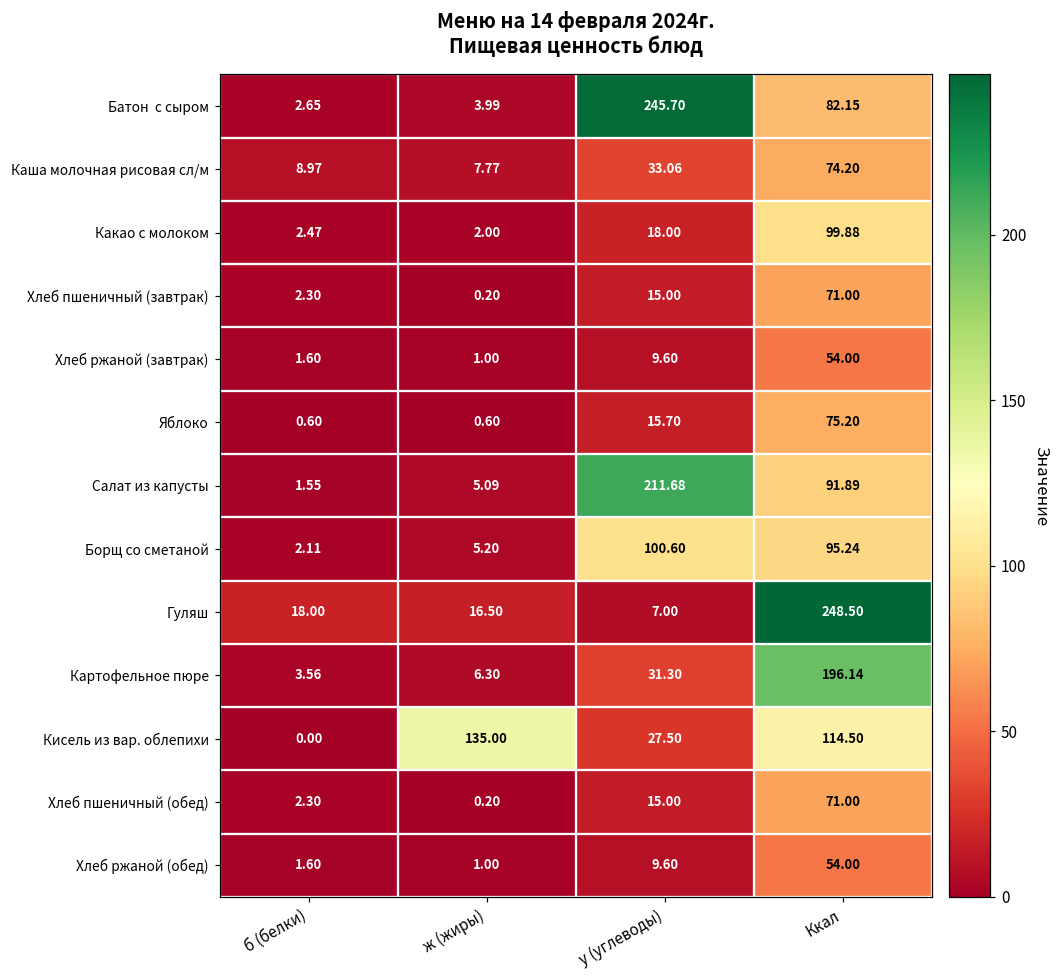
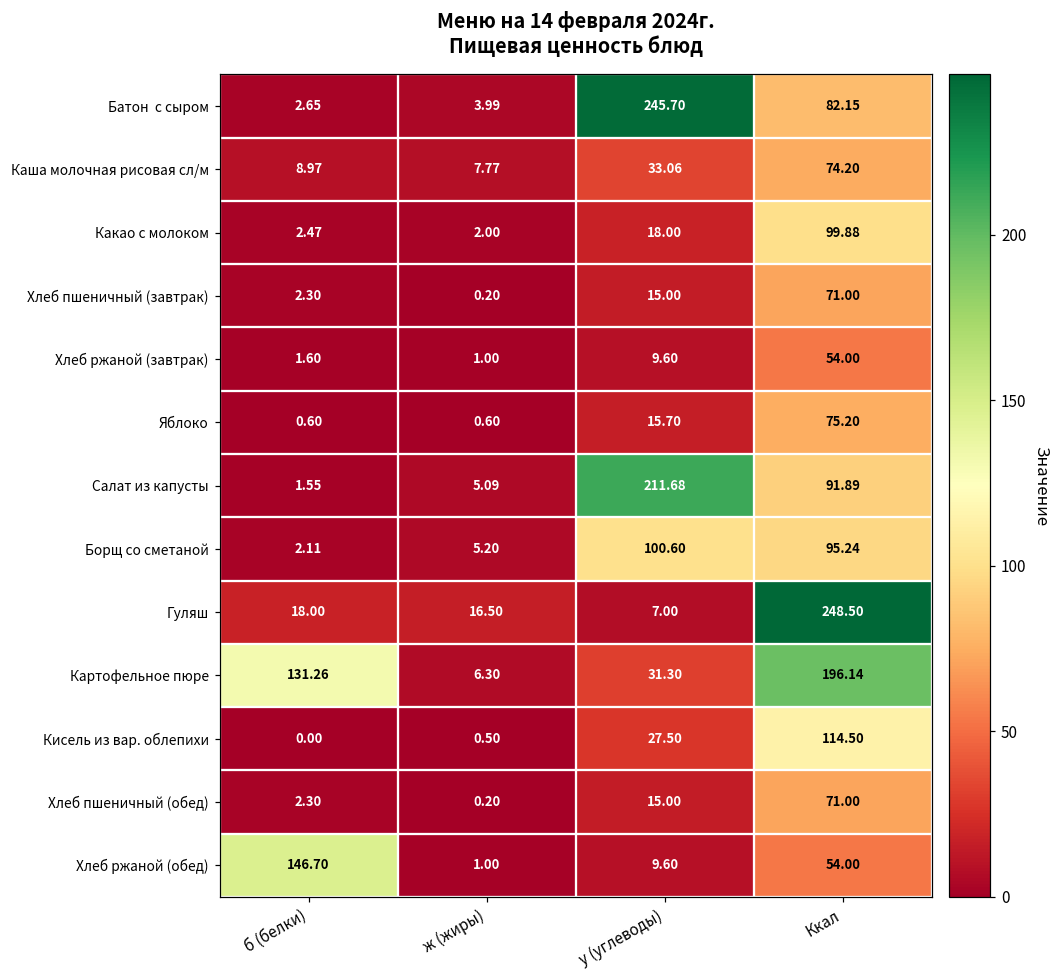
Картофельное пюре, б (белки): 3.56 -> 131.26
Кисель из вар. облепихи, ж (жиры): 135.00 -> 0.50
Хлеб ржаной (обед), б (белки): 1.60 -> 146.70
